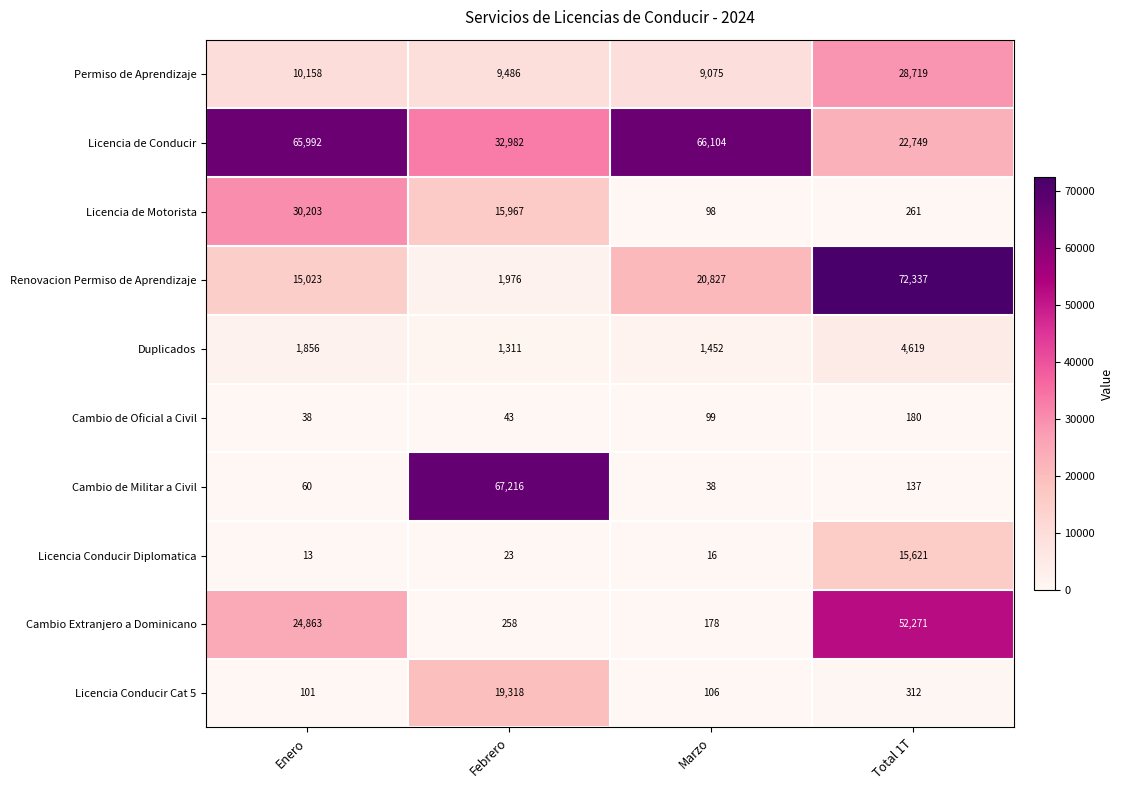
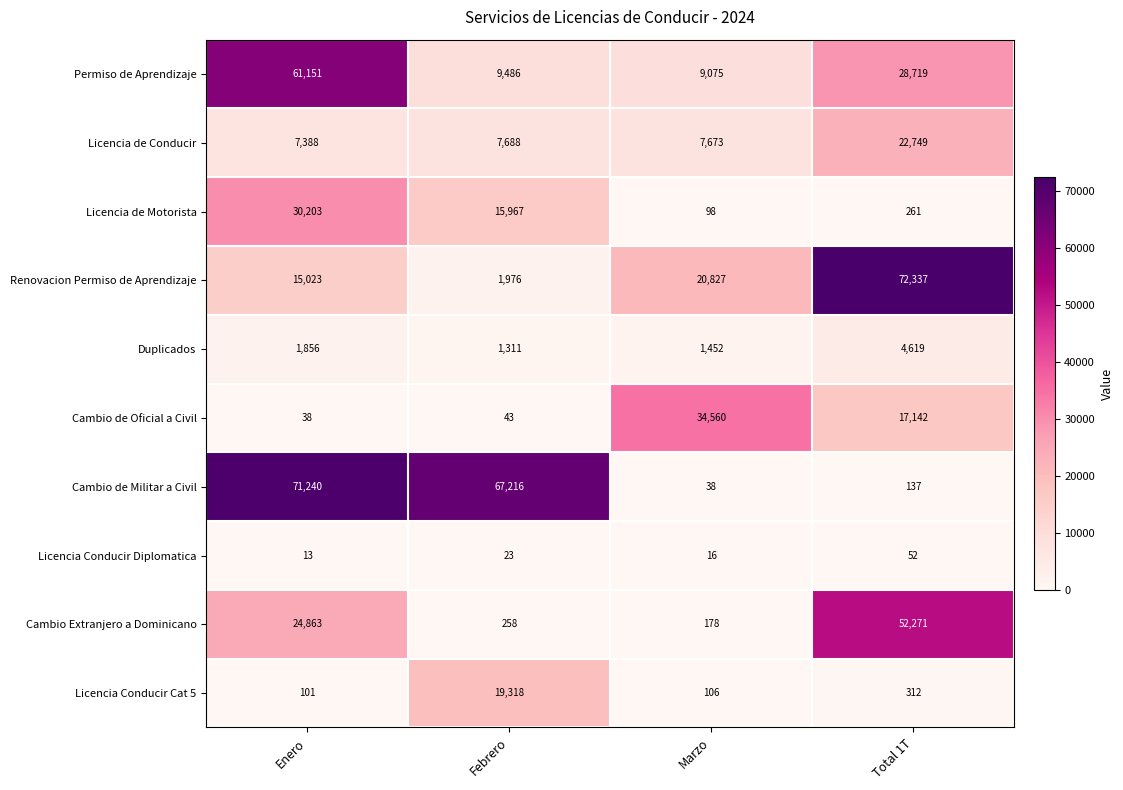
Permiso de Aprendizaje, Enero: 10,158 -> 61,151
Licencia de Conducir, Enero: 65,992 -> 7,388
Licencia de Conducir, Febrero: 32,982 -> 7,688
Licencia de Conducir, Marzo: 66,104 -> 7,673
Cambio de Oficial a Civil, Marzo: 99 -> 34,560
Cambio de Oficial a Civil, Total 1T: 180 -> 17,142
Cambio de Militar a Civil, Enero: 60 -> 71,240
Licencia Conducir Diplomatica, Total 1T: 15,621 -> 52
